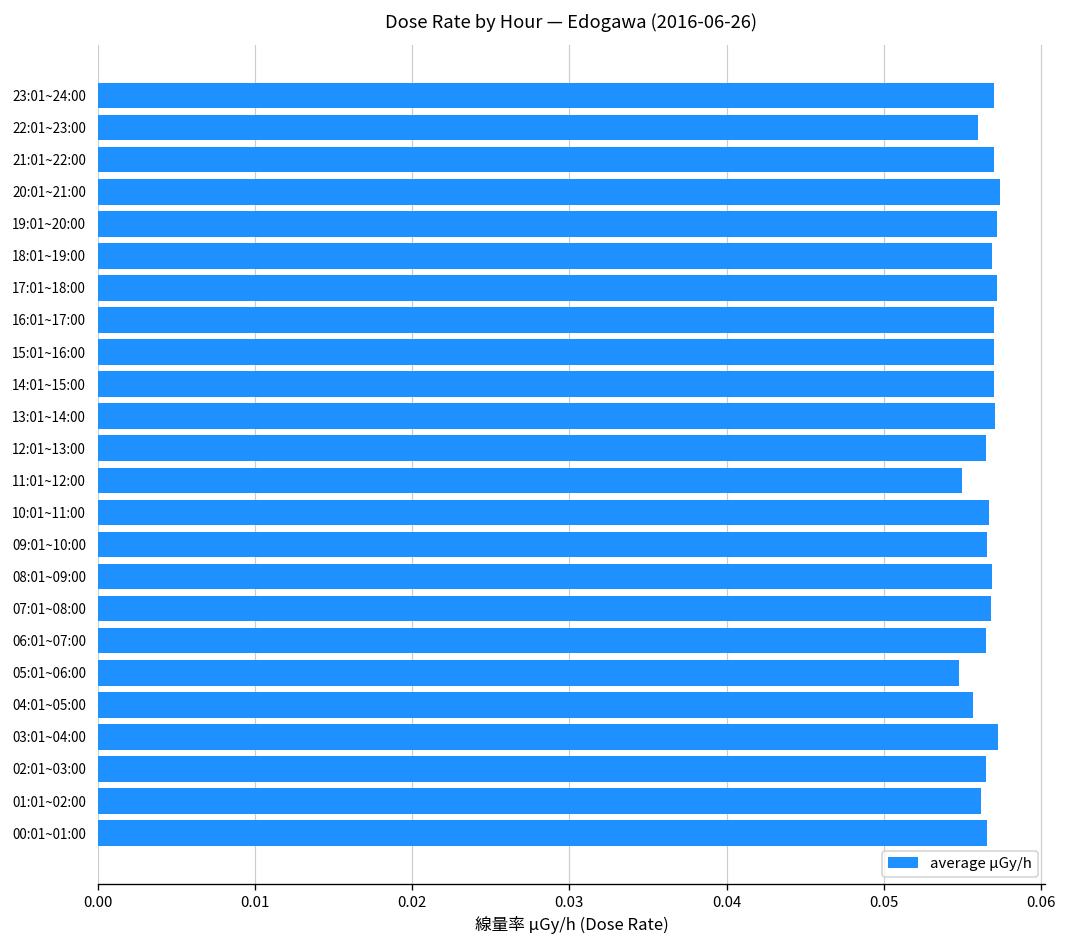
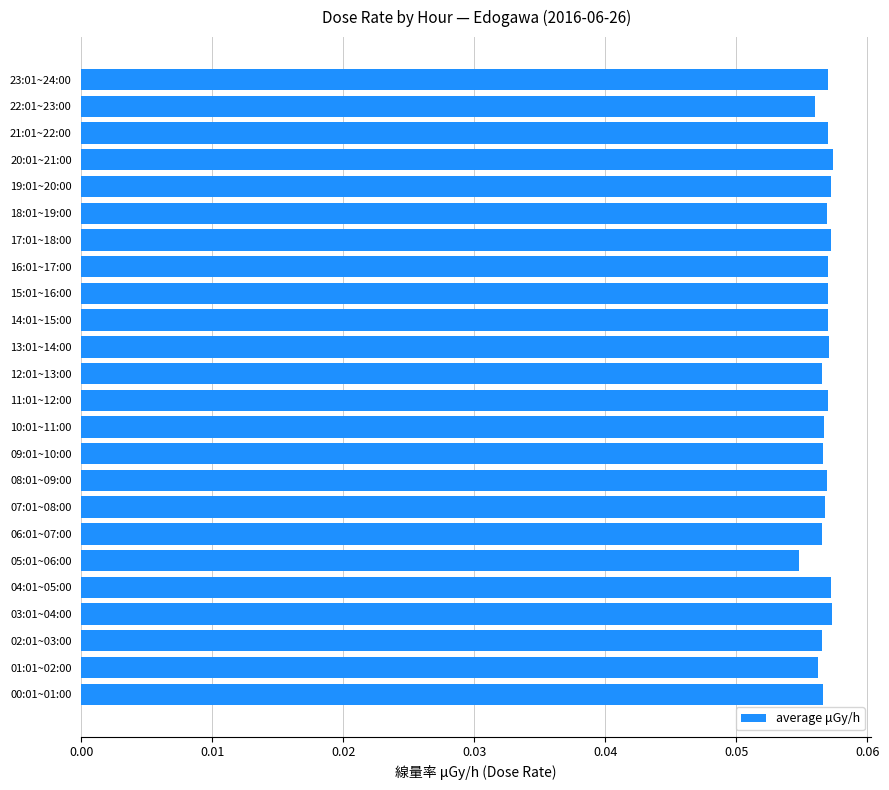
11:01~12:00: 0.055 -> 0.057
04:01~05:00: 0.0557 -> 0.0572
